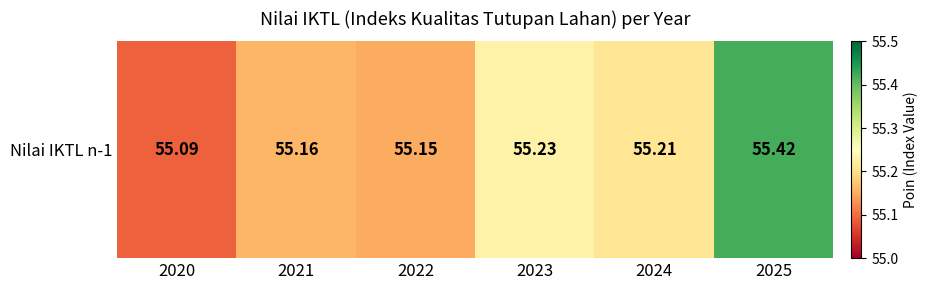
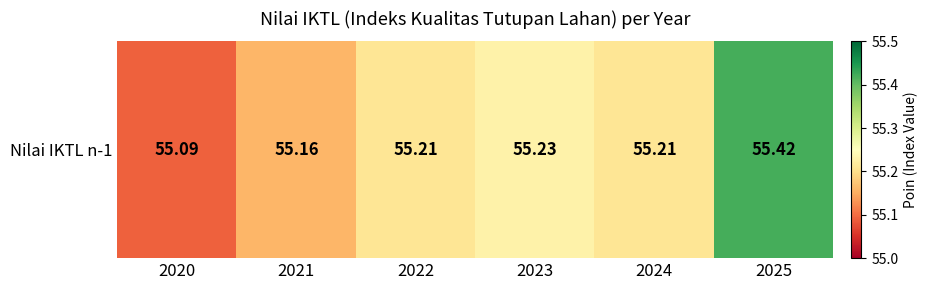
Nilai IKTL n-1, 2022: 55.15 -> 55.21
